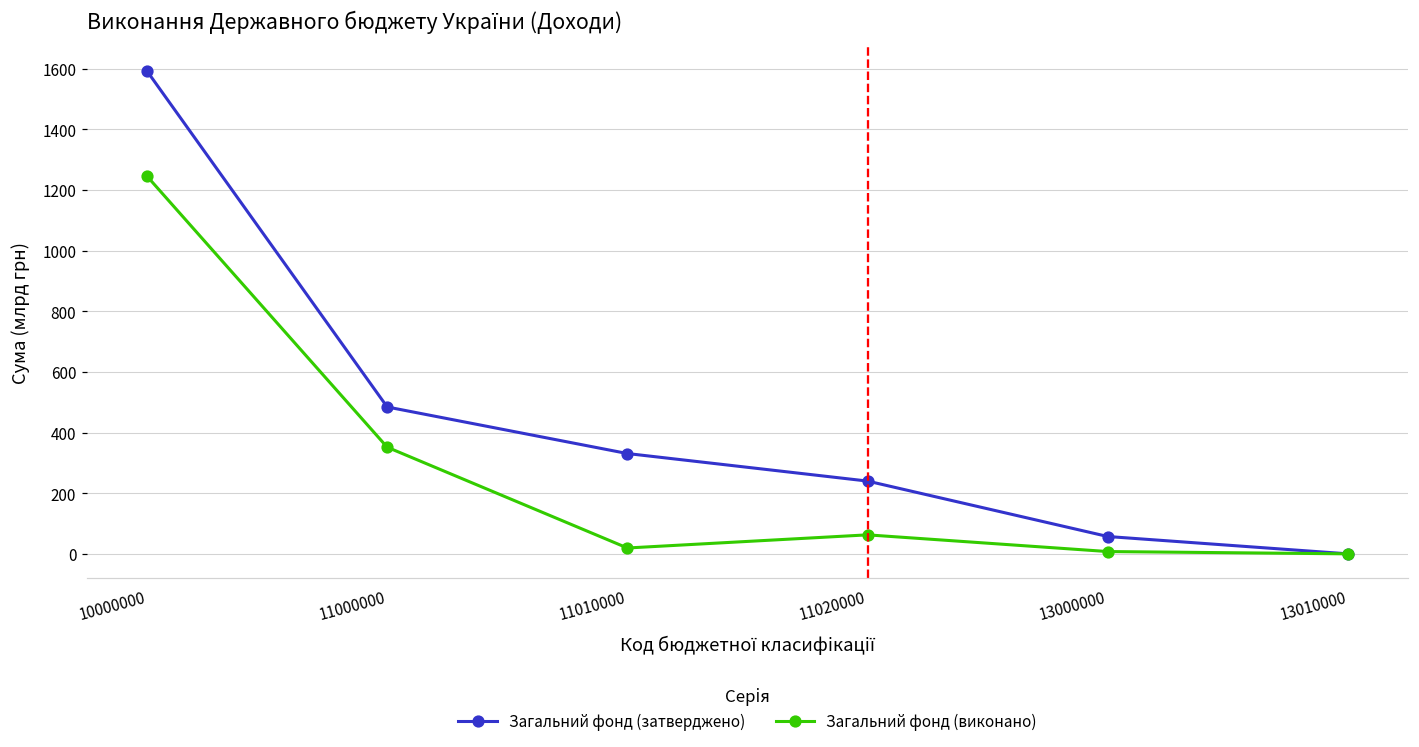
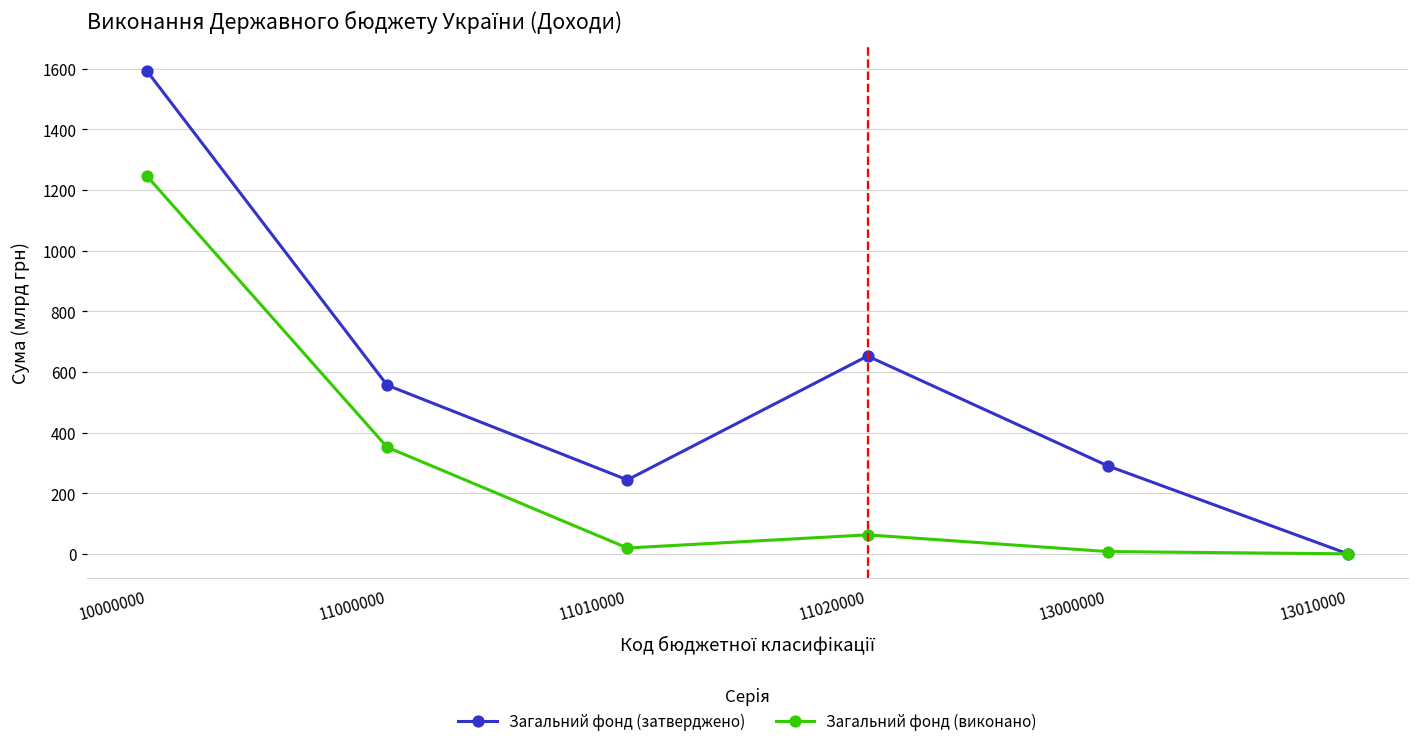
Загальний фонд (затверджено), 11000000: 480 -> 560
Загальний фонд (затверджено), 11010000: 330 -> 240
Загальний фонд (затверджено), 11020000: 240 -> 650
Загальний фонд (затверджено), 13000000: 60 -> 290
